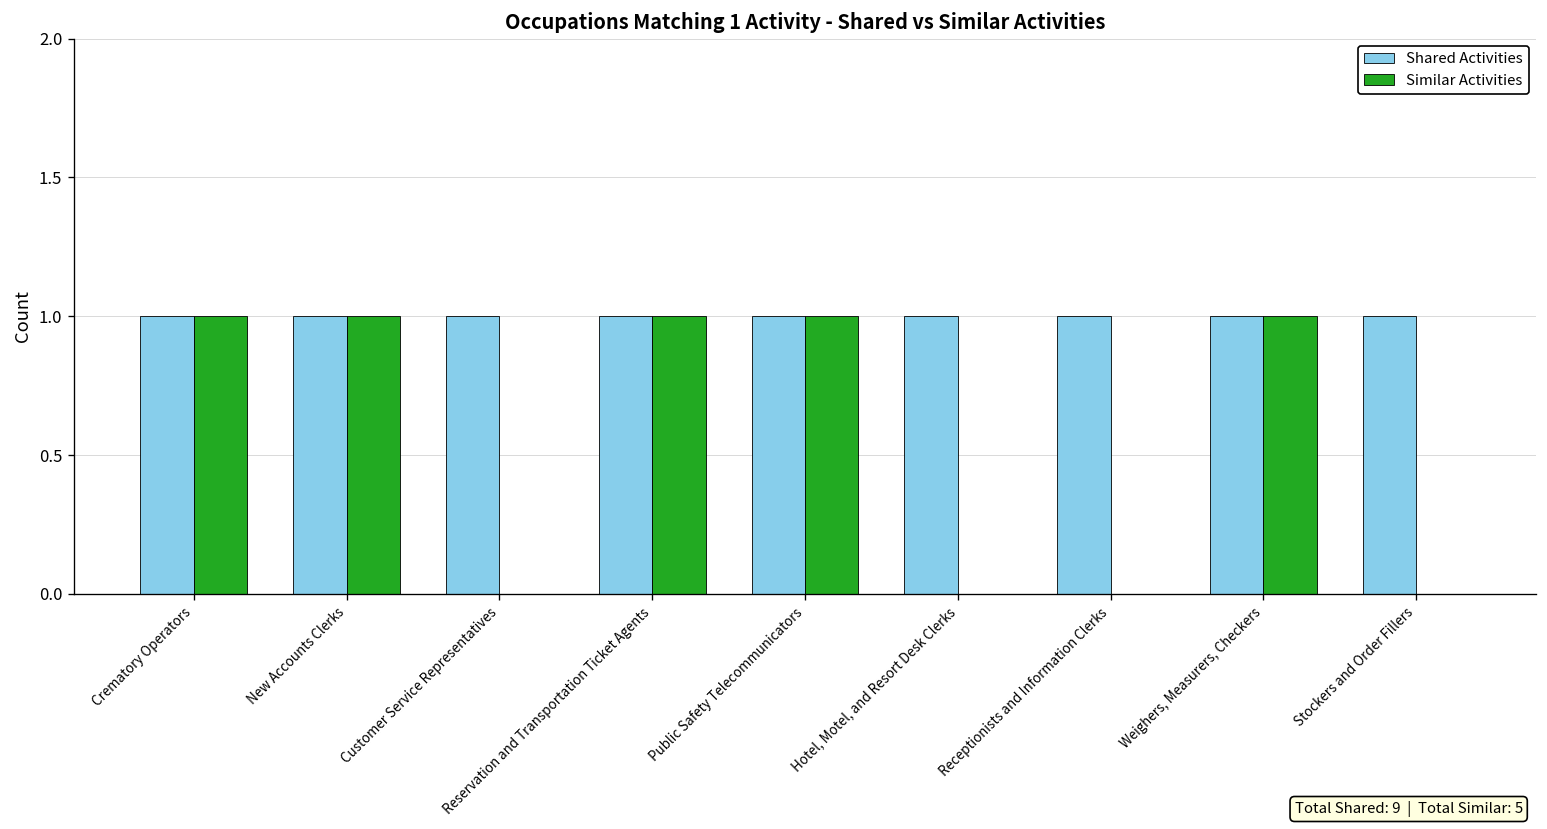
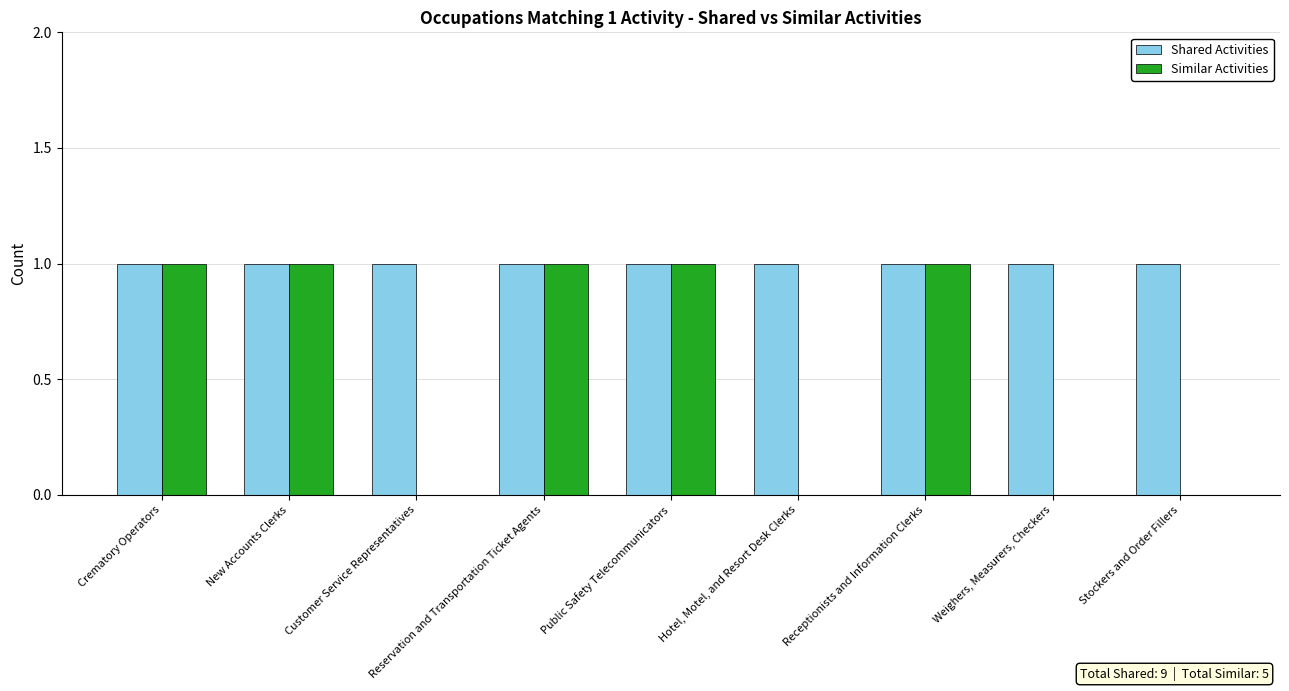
Similar Activities, Receptionists and Information Clerks: 0 -> 1
Similar Activities, Weighers, Measurers, Checkers: 1 -> 0
